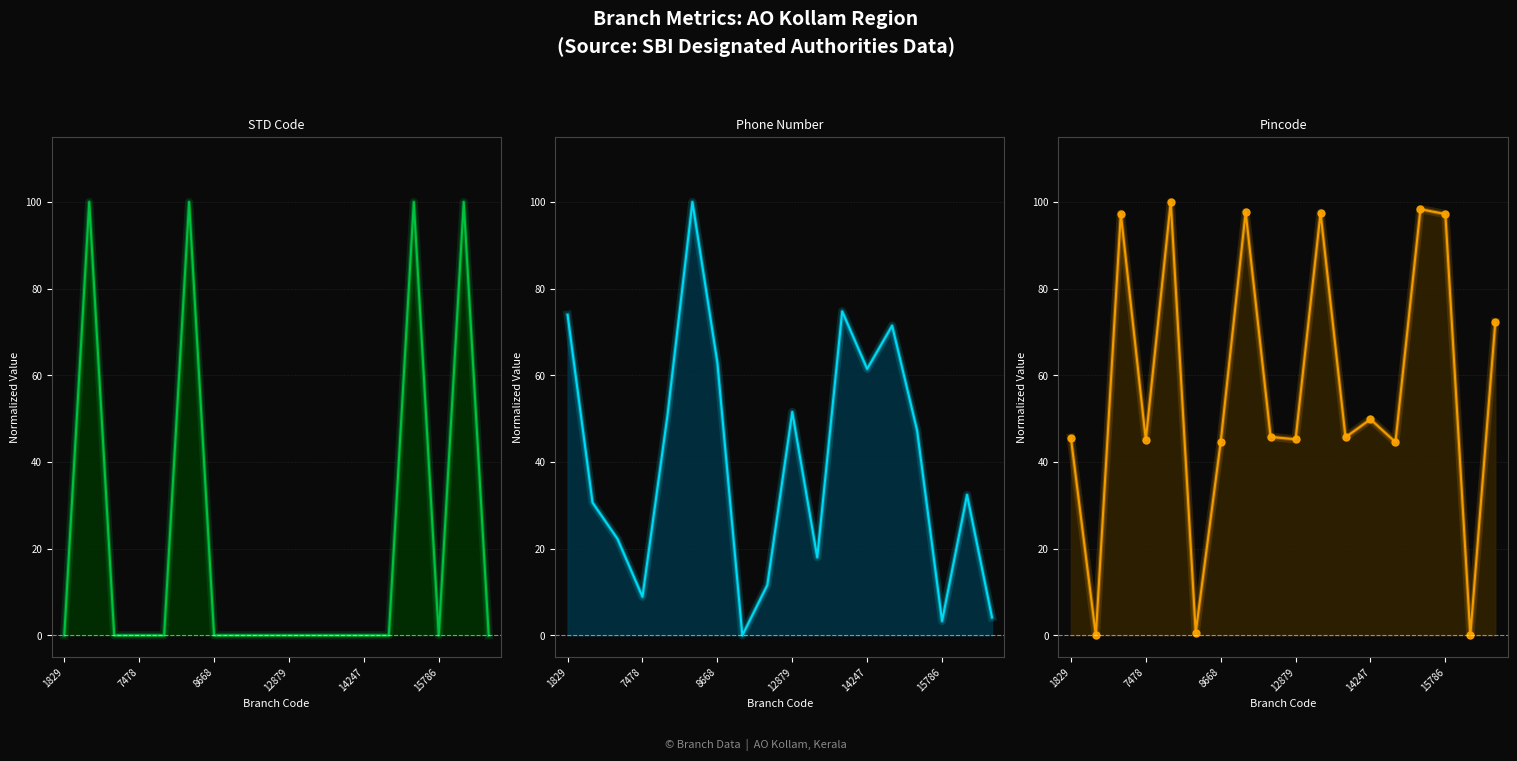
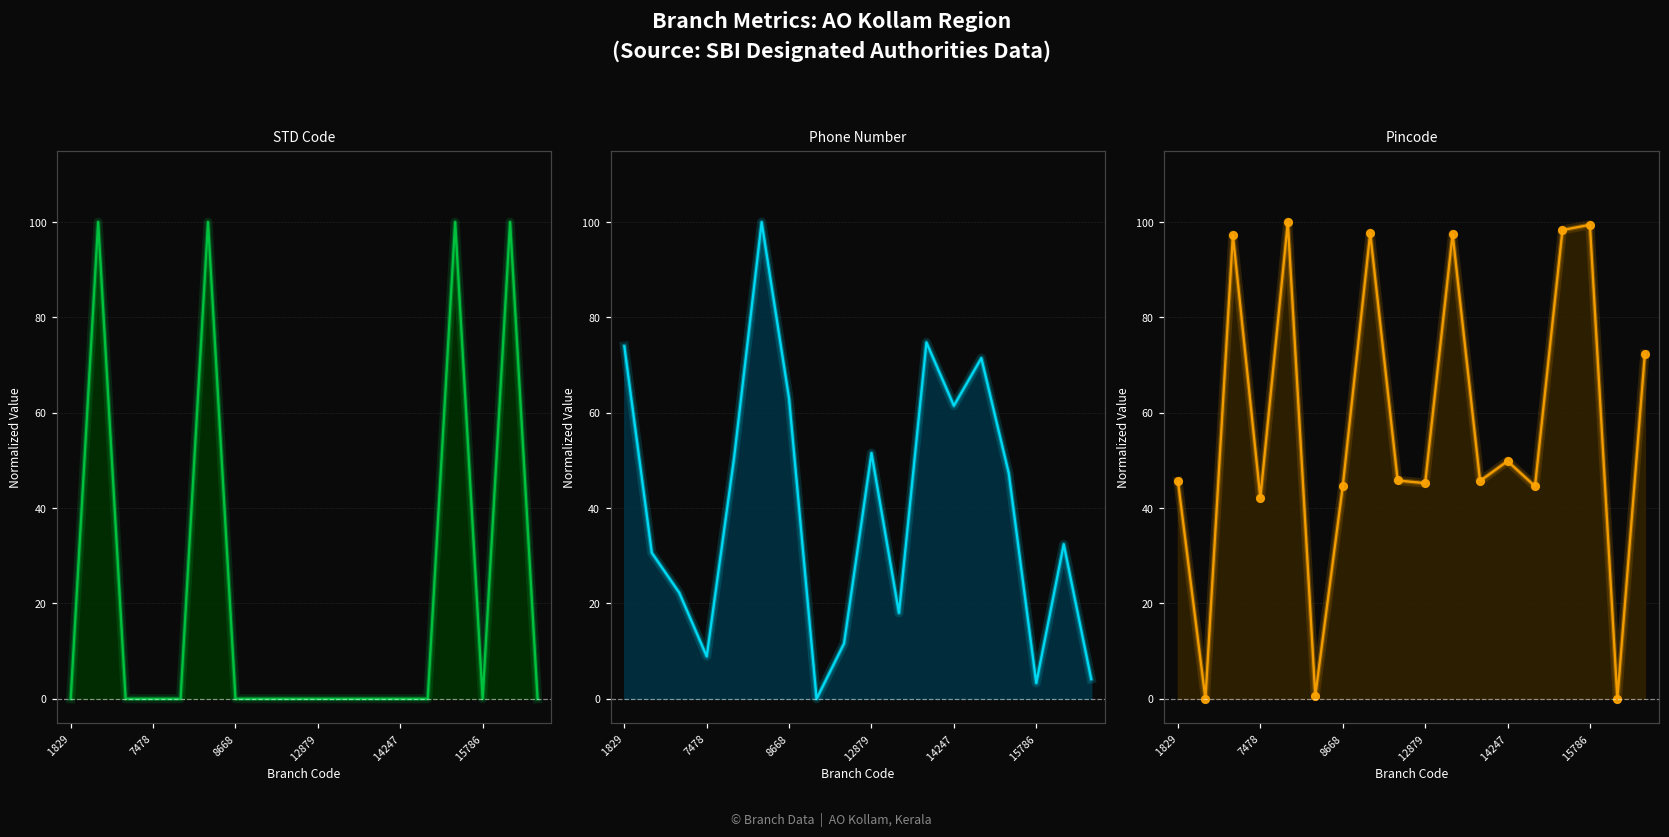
Pincode, 7478: 45 -> 42
Pincode, 15786: 97 -> 99
